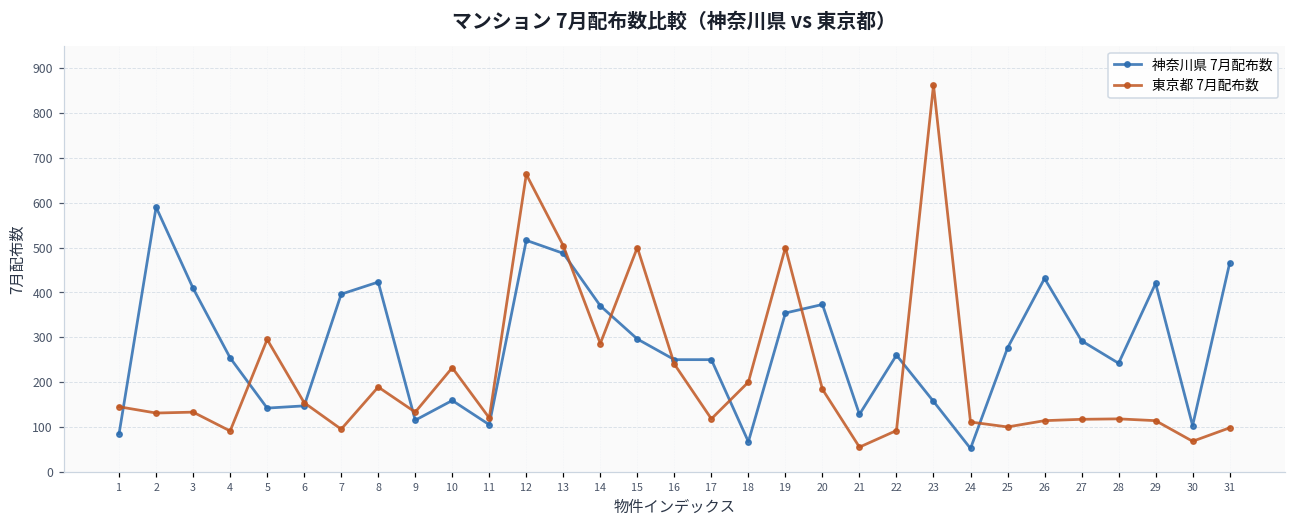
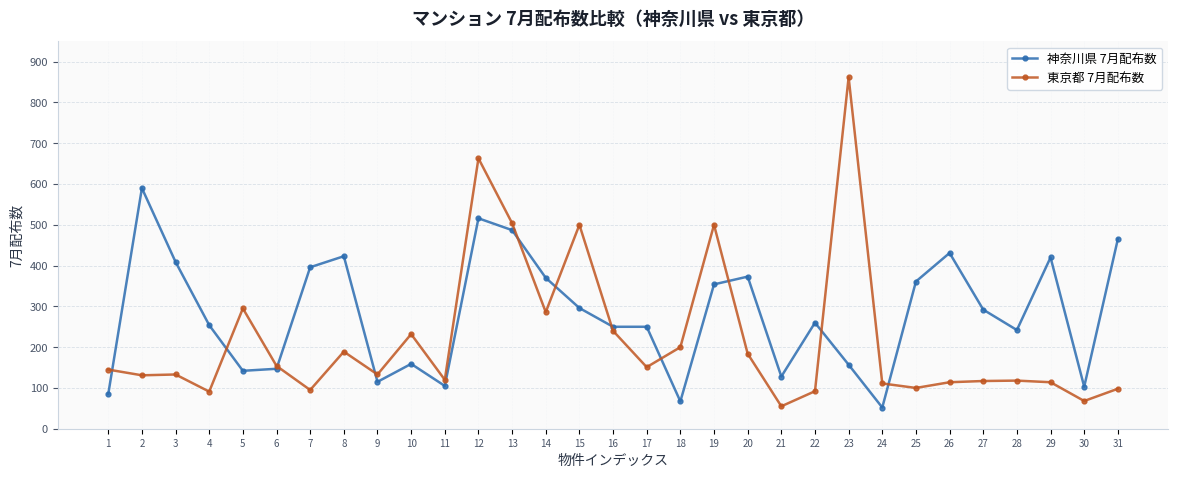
東京都 7月配布数, 17: 120 -> 150
神奈川県 7月配布数, 25: 280 -> 360
